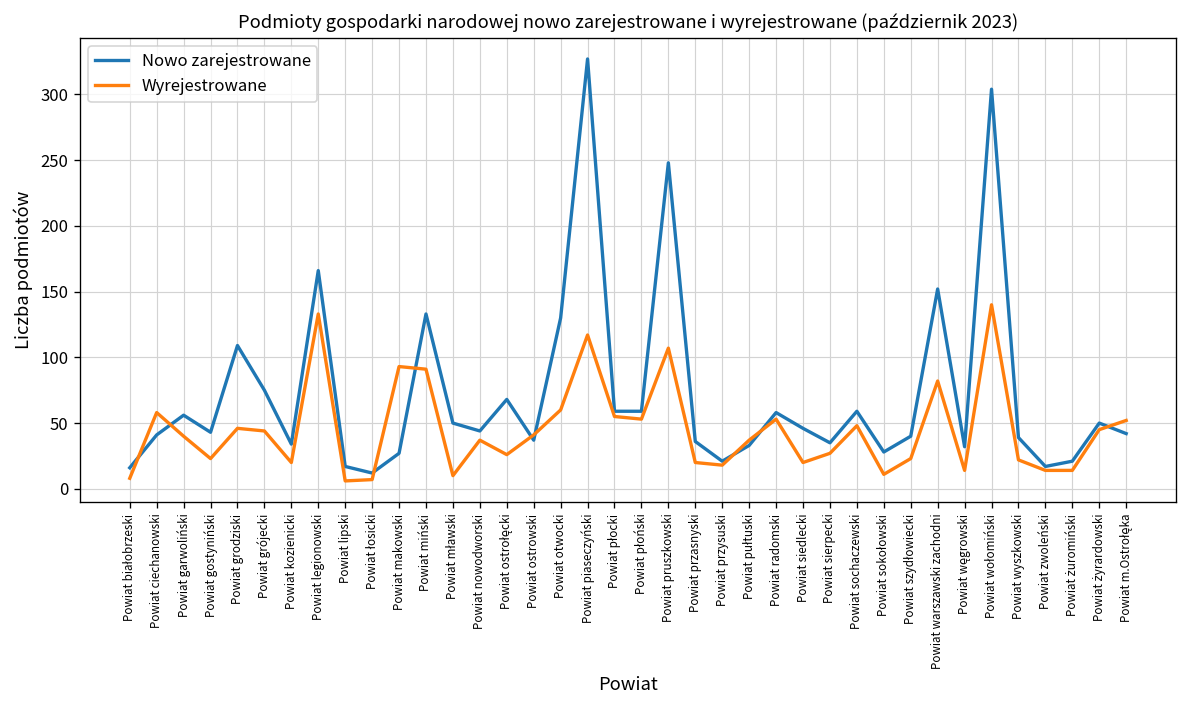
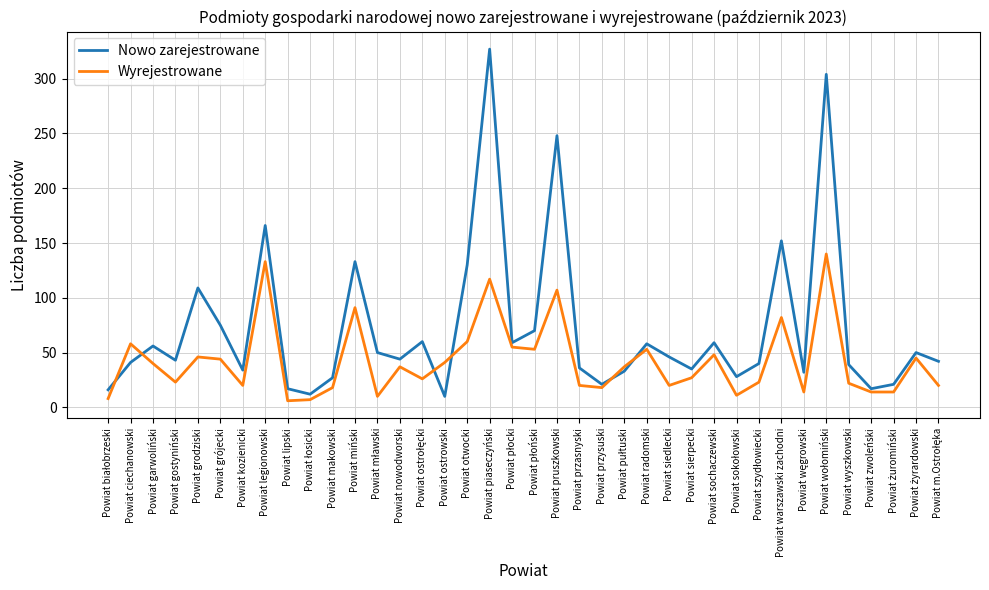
Wyrejestrowane, Powiat makowski: 93 -> 18
Nowo zarejestrowane, Powiat ostrołęcki: 68 -> 60
Nowo zarejestrowane, Powiat ostrowski: 37 -> 10
Nowo zarejestrowane, Powiat płoński: 59 -> 70
Wyrejestrowane, Powiat m.Ostrołęka: 52 -> 20
